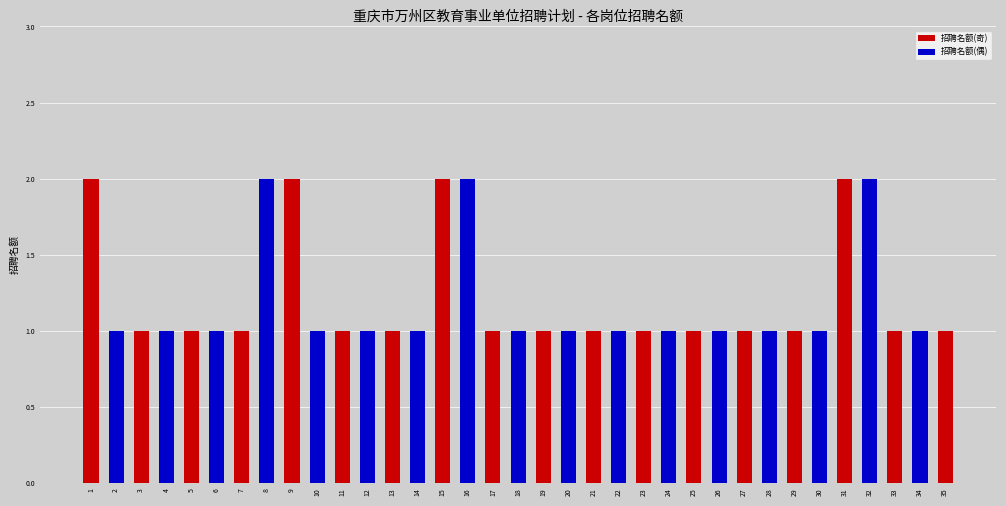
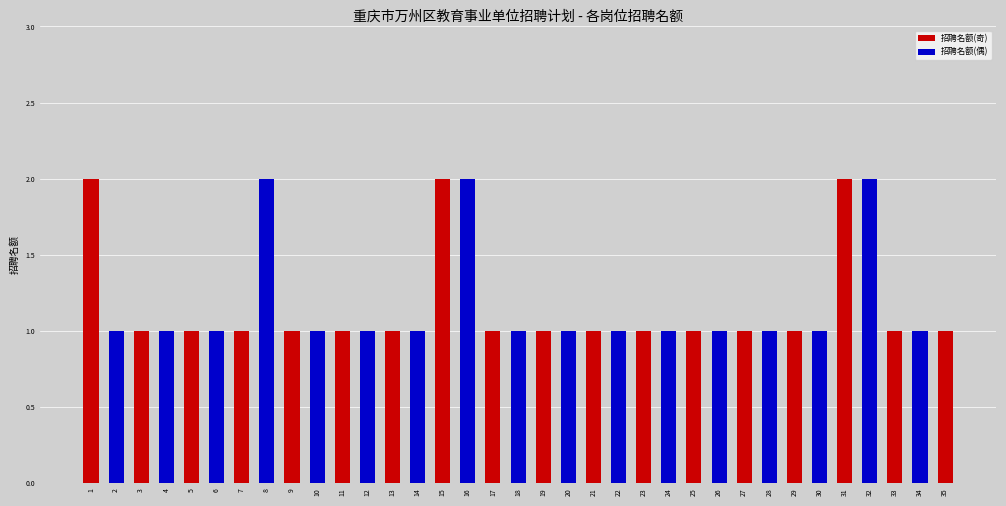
招聘名额(奇), 9: 2 -> 1
